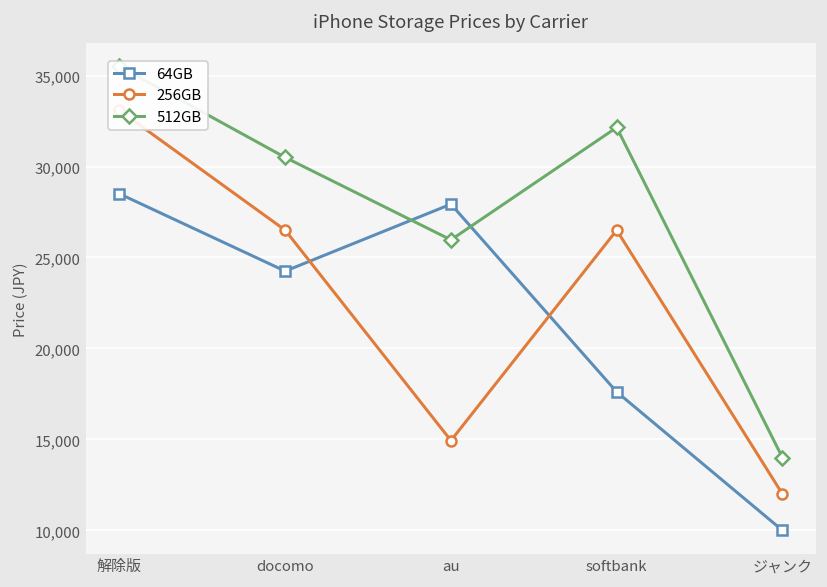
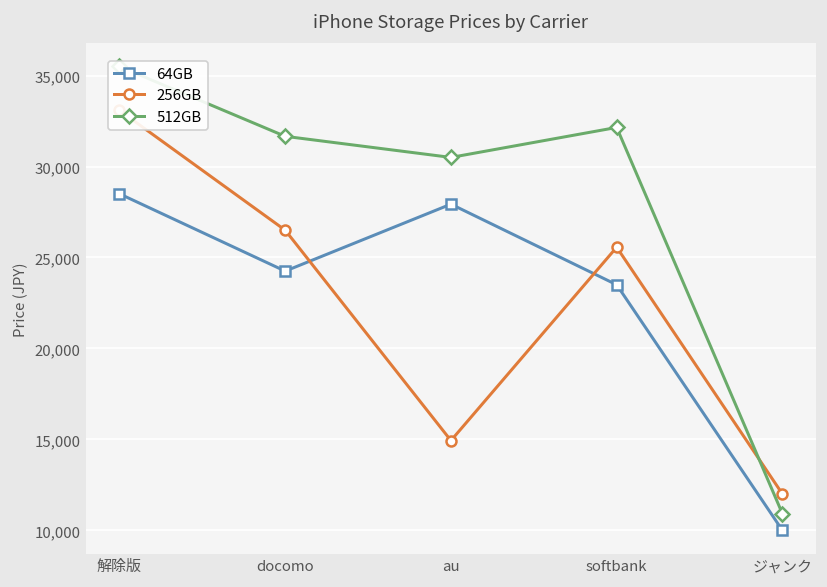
512GB, docomo: 30,500 -> 31,700
512GB, au: 26,000 -> 30,500
64GB, softbank: 17,600 -> 23,500
256GB, softbank: 26,500 -> 25,600
512GB, ジャンク: 14,000 -> 10,900
